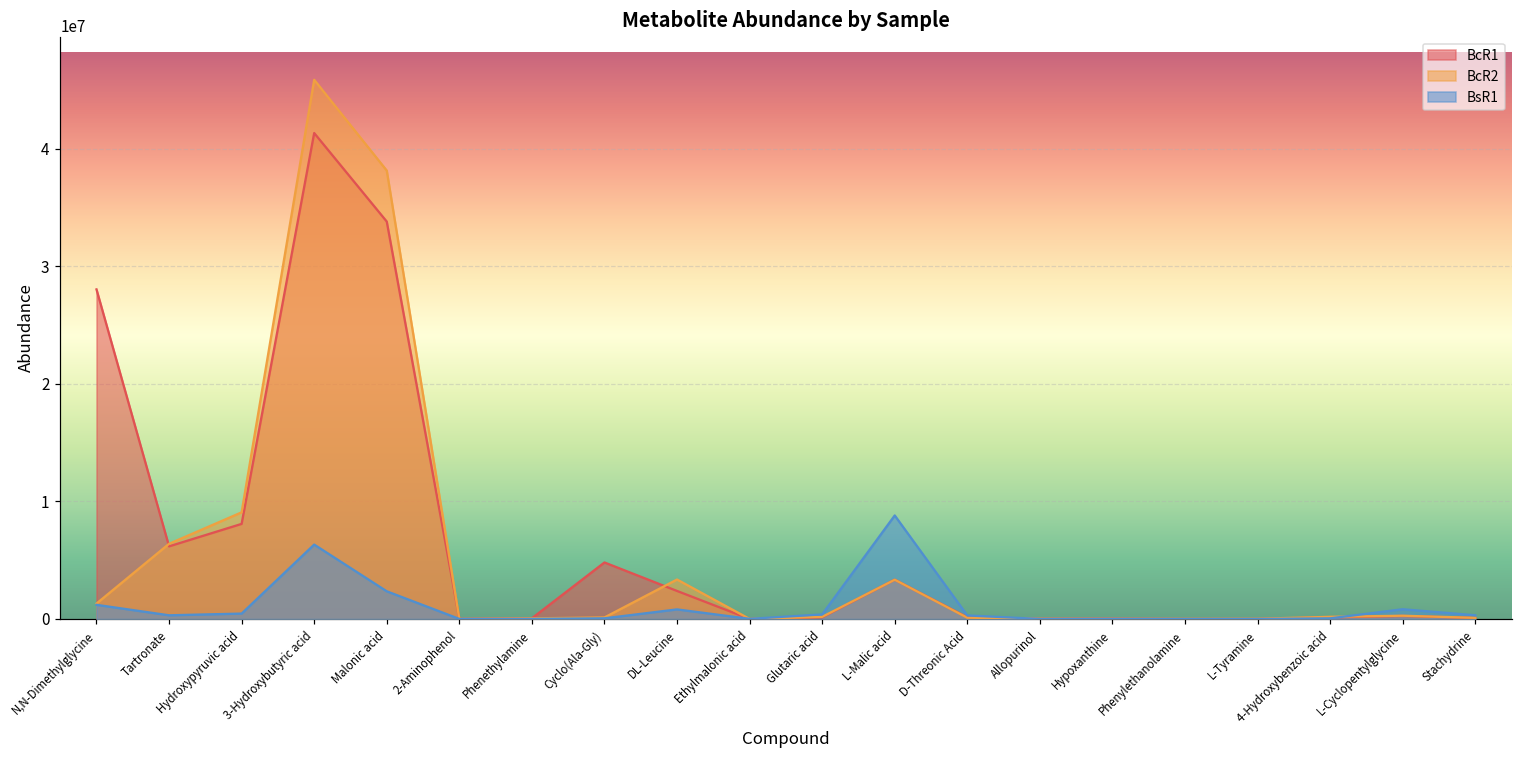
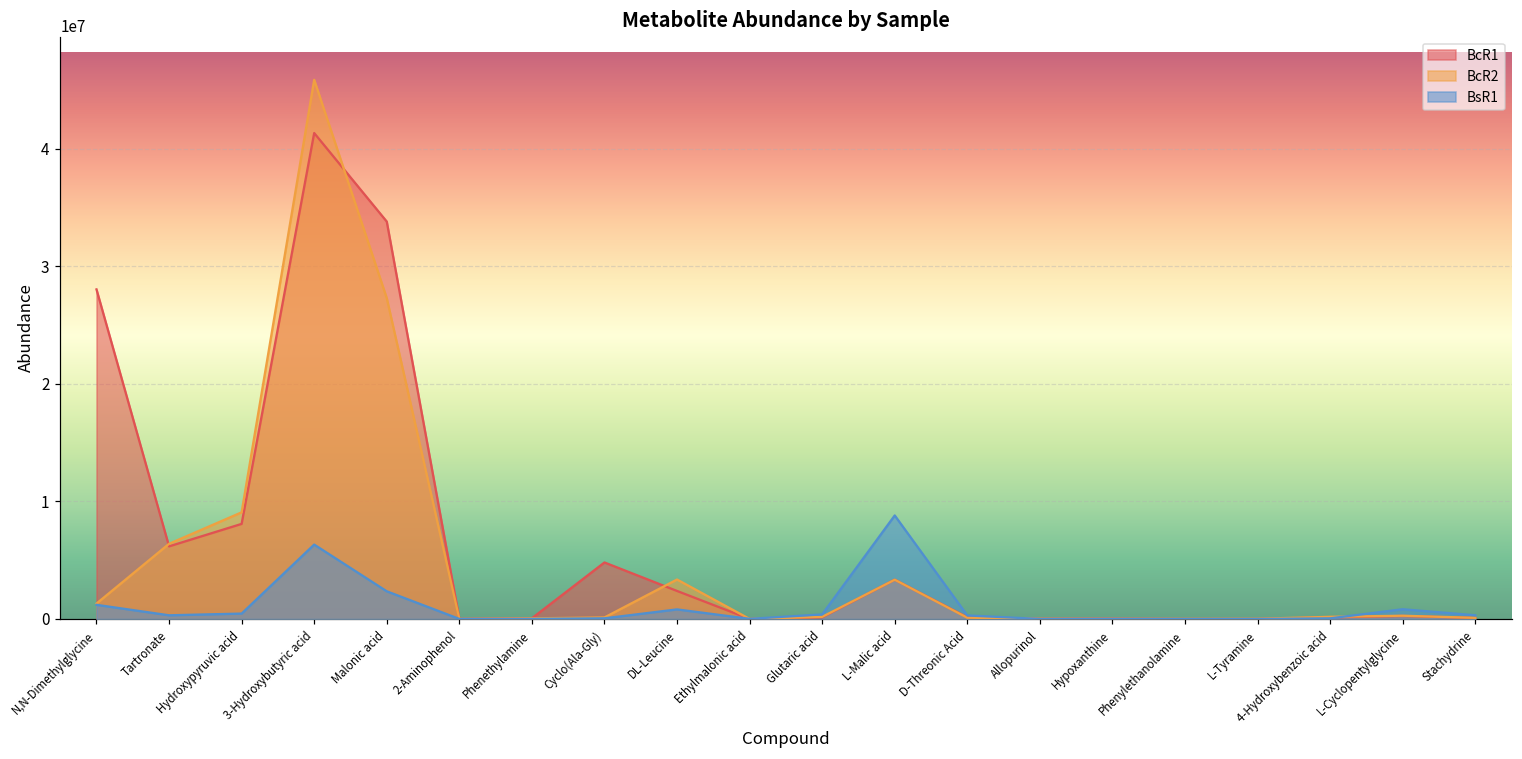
BcR2, Malonic acid: 38100000 -> 27300000
